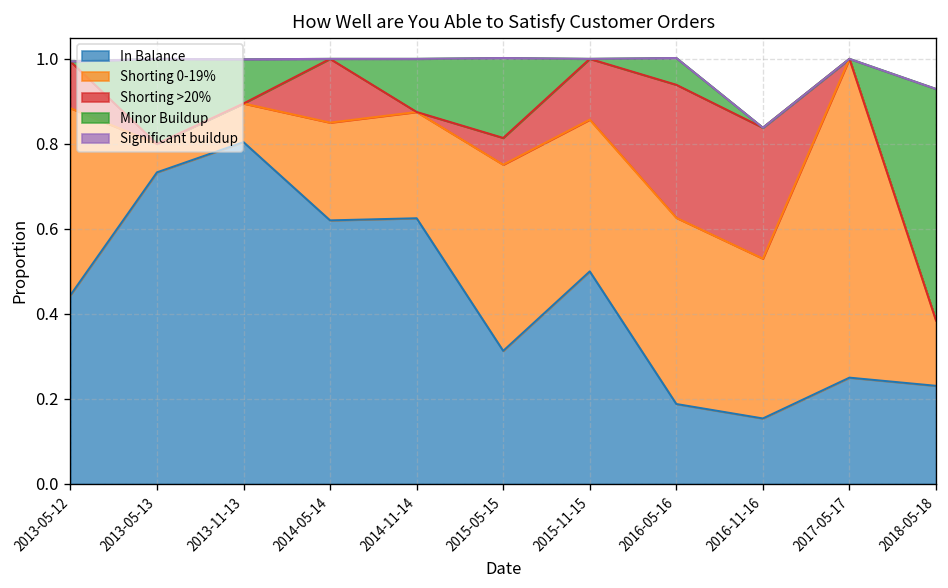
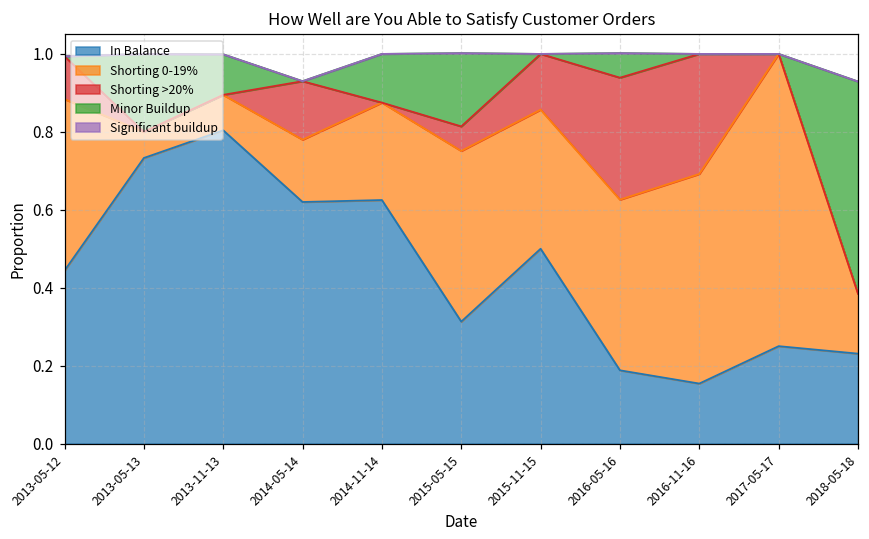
Shorting 0-19%, 2014-05-14: 0.23 -> 0.16
Shorting 0-19%, 2016-11-16: 0.38 -> 0.54
